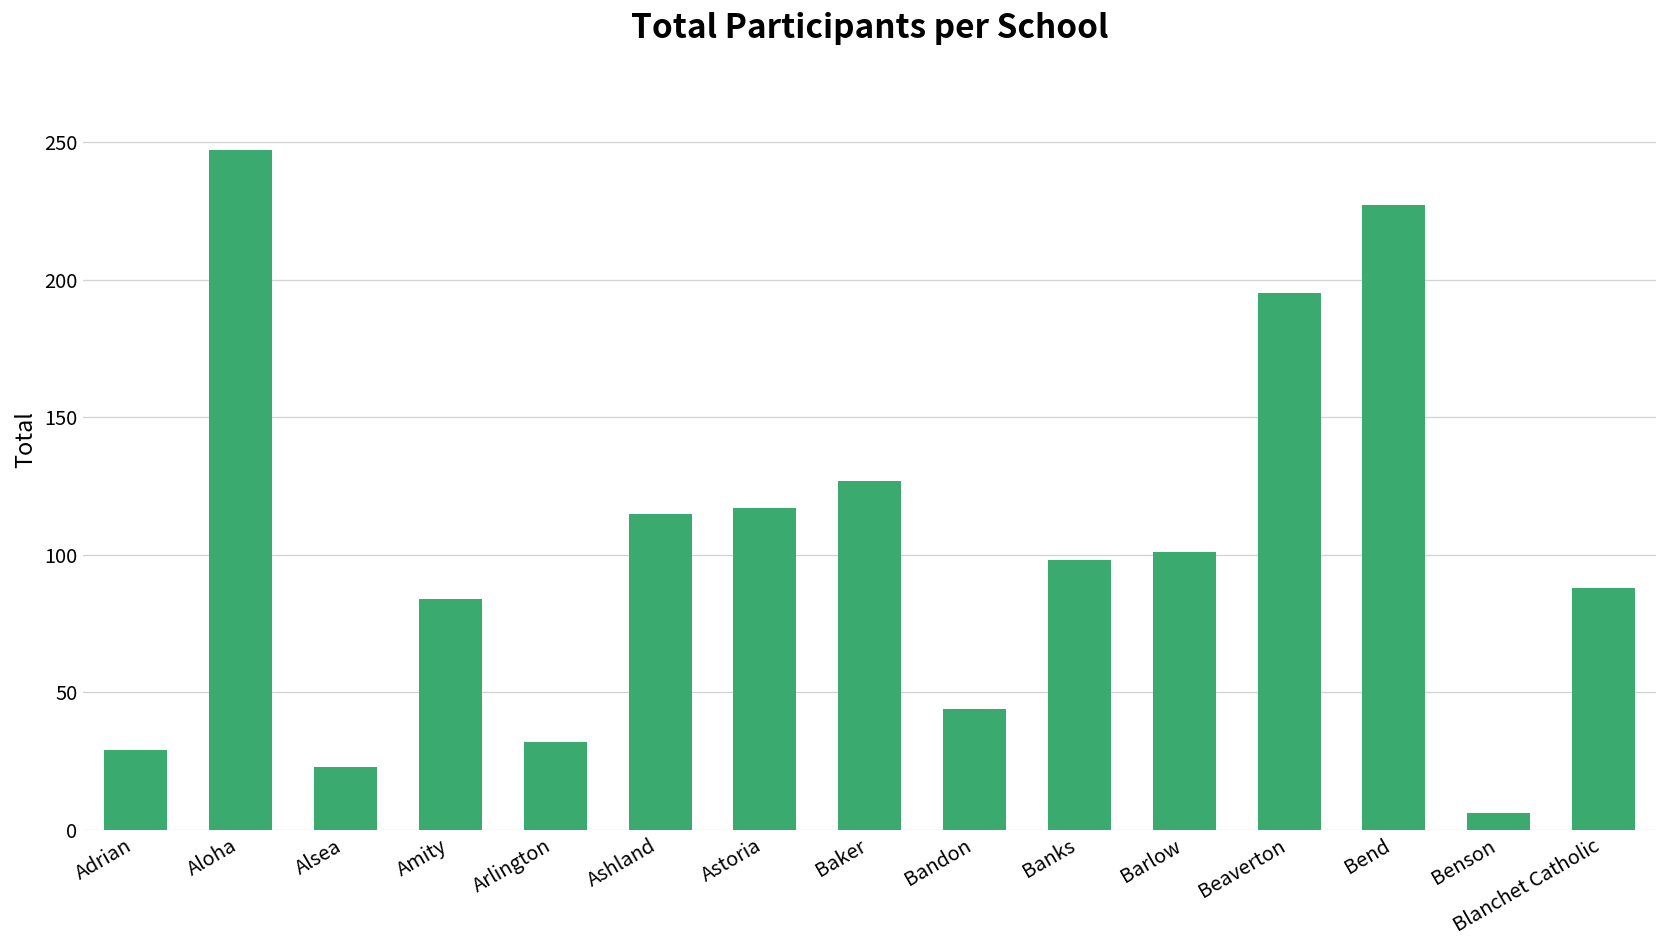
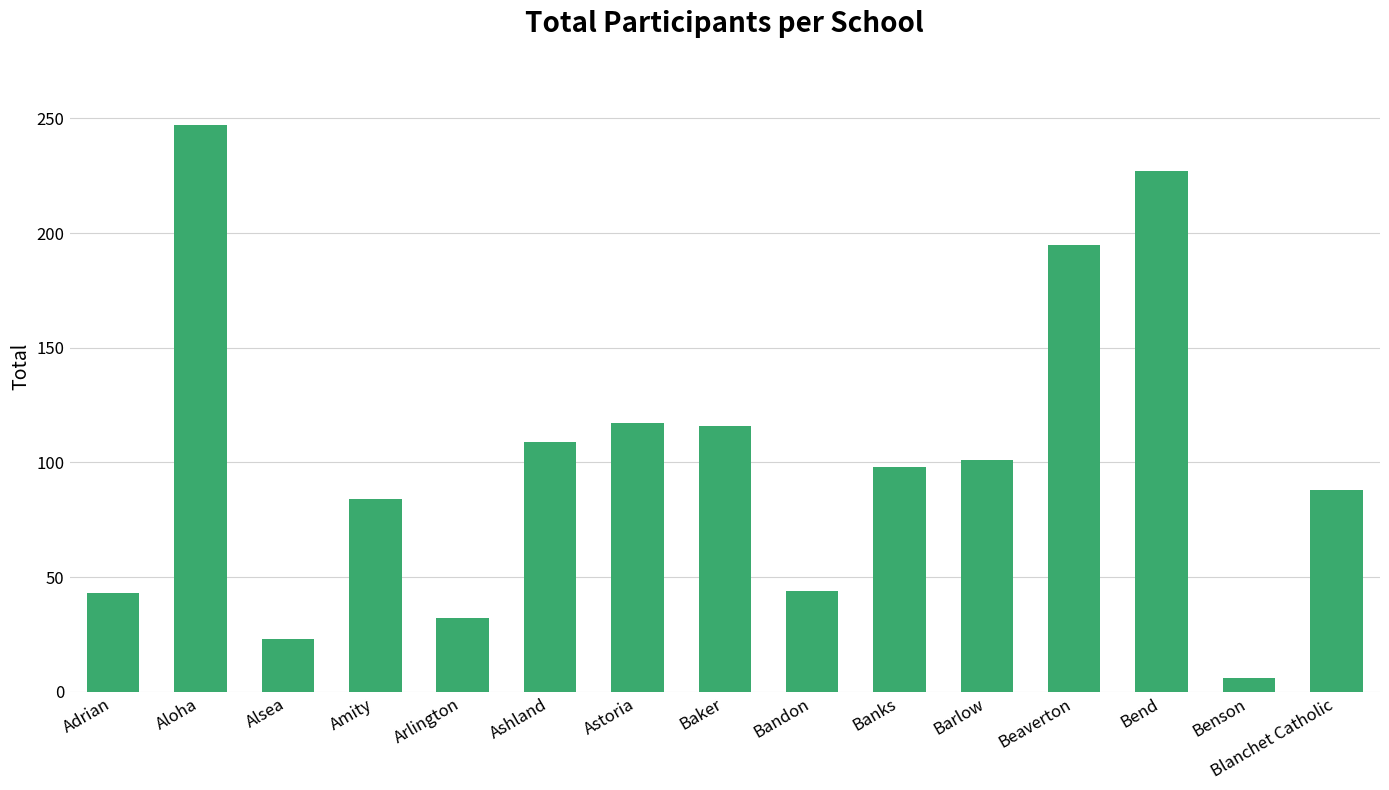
Adrian: 29 -> 43
Ashland: 115 -> 109
Baker: 127 -> 116
